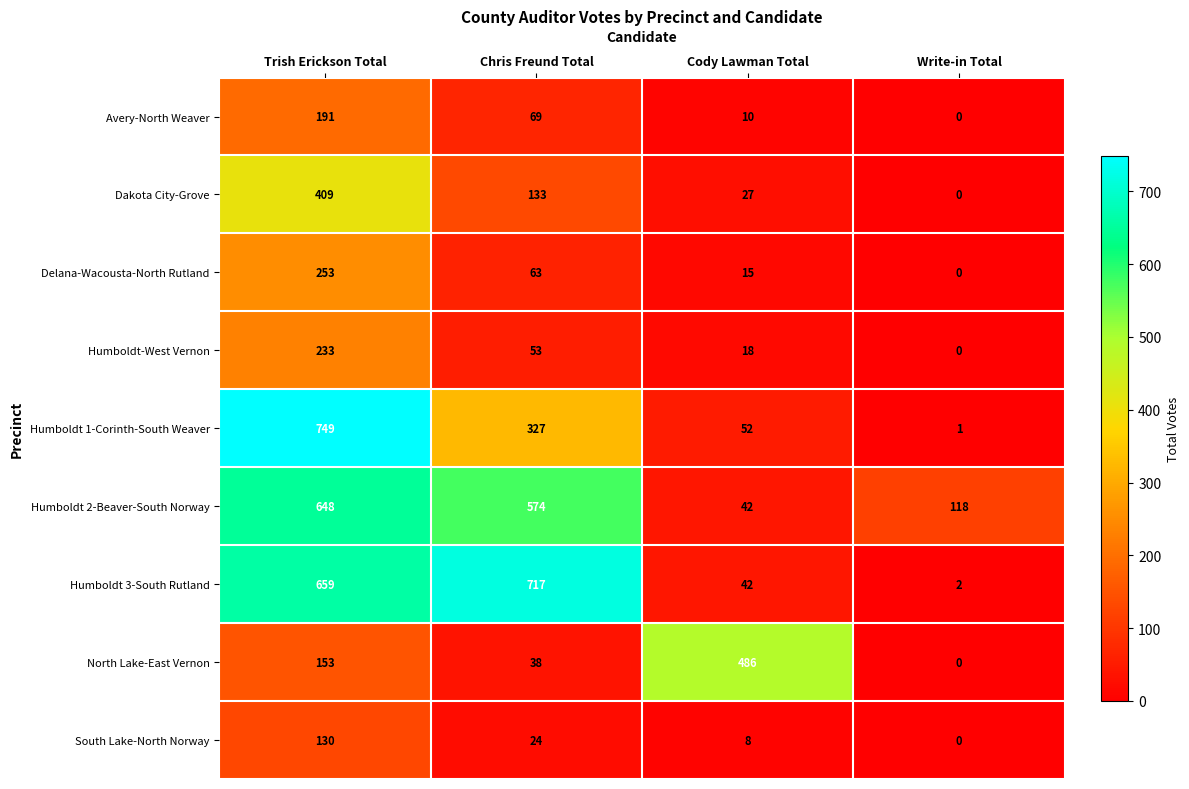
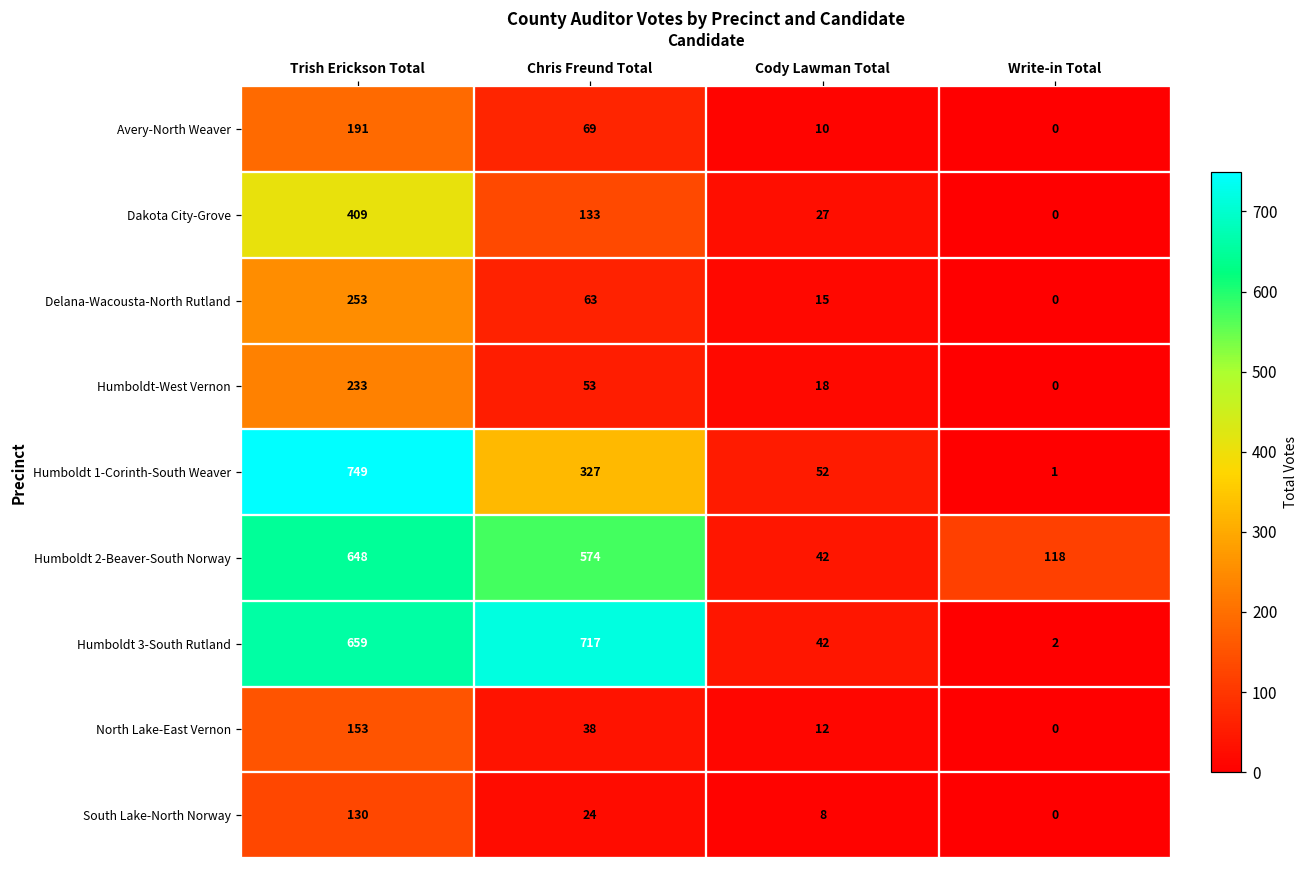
North Lake-East Vernon, Cody Lawman Total: 486 -> 12
